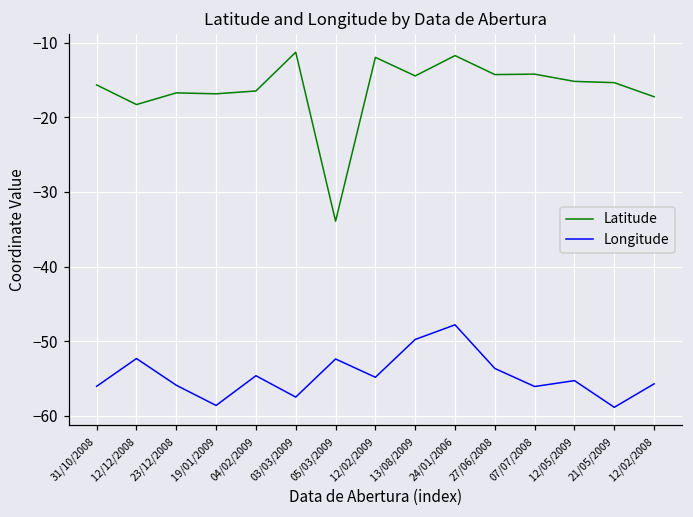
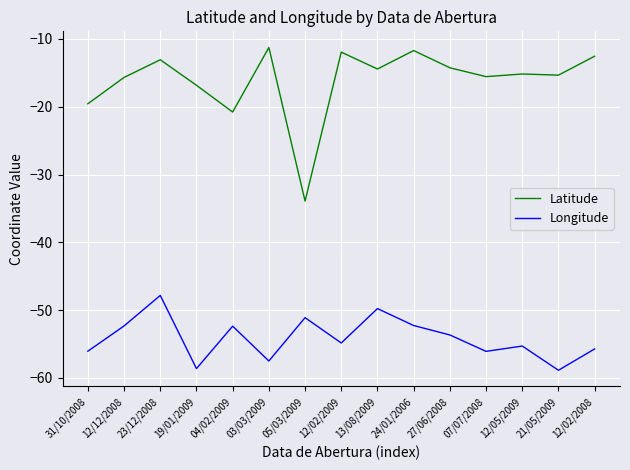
Latitude, 31/10/2008: -16 -> -20
Latitude, 12/12/2008: -18 -> -16
Latitude, 23/12/2008: -17 -> -13
Longitude, 23/12/2008: -56 -> -48
Latitude, 04/02/2009: -16 -> -21
Longitude, 04/02/2009: -55 -> -52
Longitude, 05/03/2009: -52 -> -51
Longitude, 24/01/2006: -48 -> -52
Latitude, 07/07/2008: -14 -> -16
Latitude, 12/02/2008: -17 -> -13
